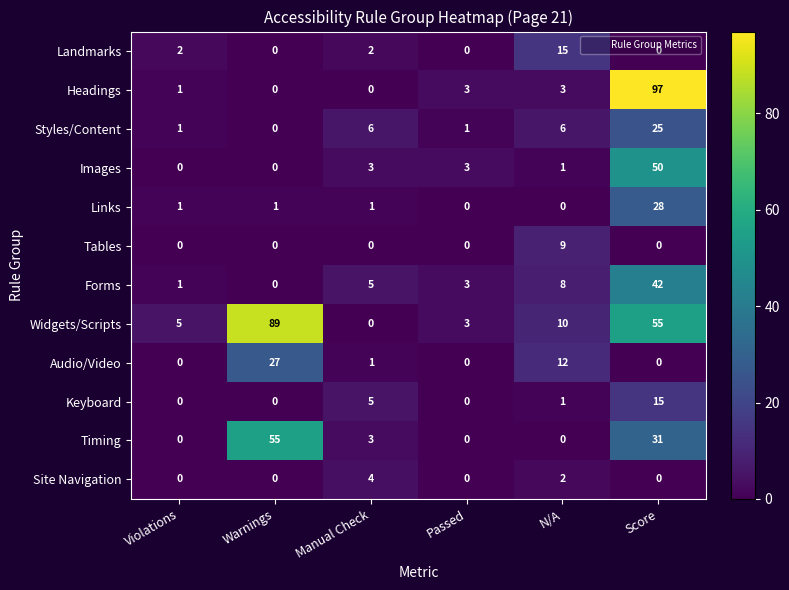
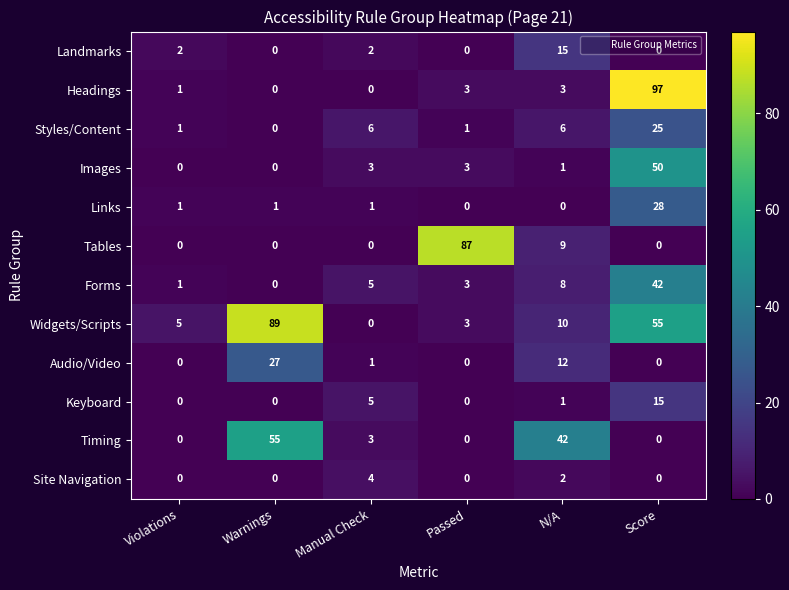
Tables, Passed: 0 -> 87
Timing, N/A: 0 -> 42
Timing, Score: 31 -> 0
